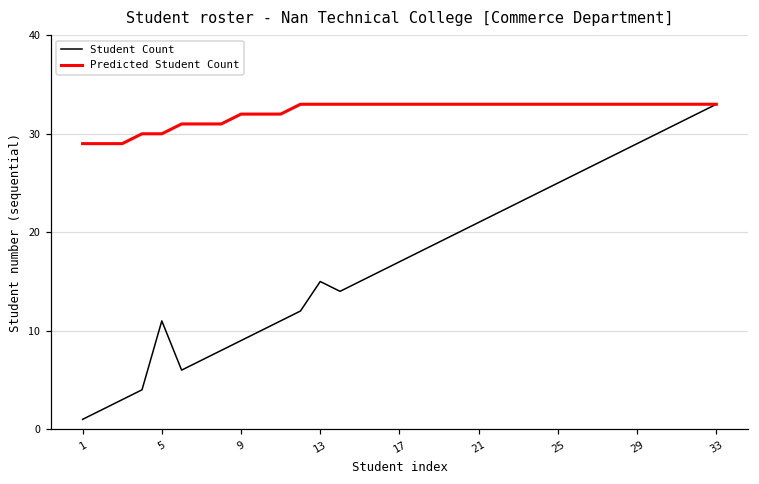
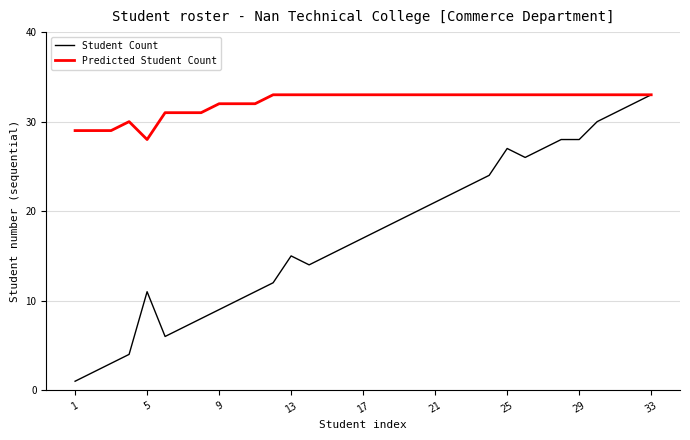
Predicted Student Count, 5: 30 -> 28
Student Count, 25: 25 -> 27
Student Count, 29: 29 -> 28
